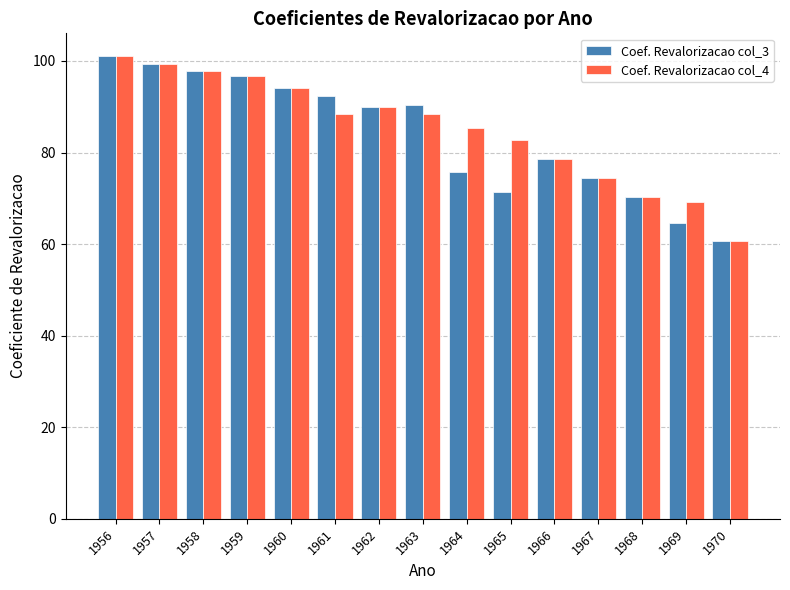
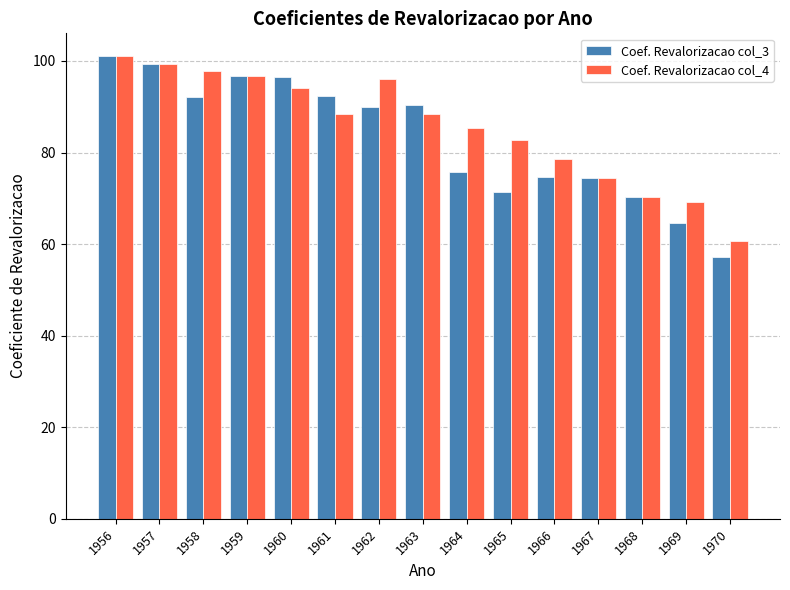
Coef. Revalorizacao col_3, 1958: 98 -> 92
Coef. Revalorizacao col_3, 1960: 94 -> 96
Coef. Revalorizacao col_4, 1962: 90 -> 96
Coef. Revalorizacao col_3, 1966: 78 -> 75
Coef. Revalorizacao col_3, 1970: 61 -> 57
